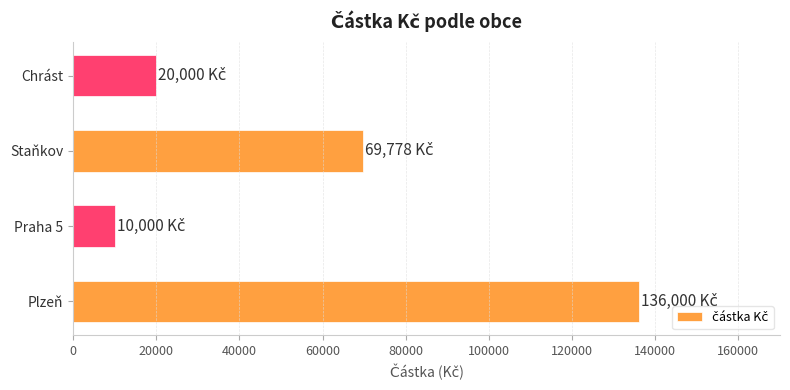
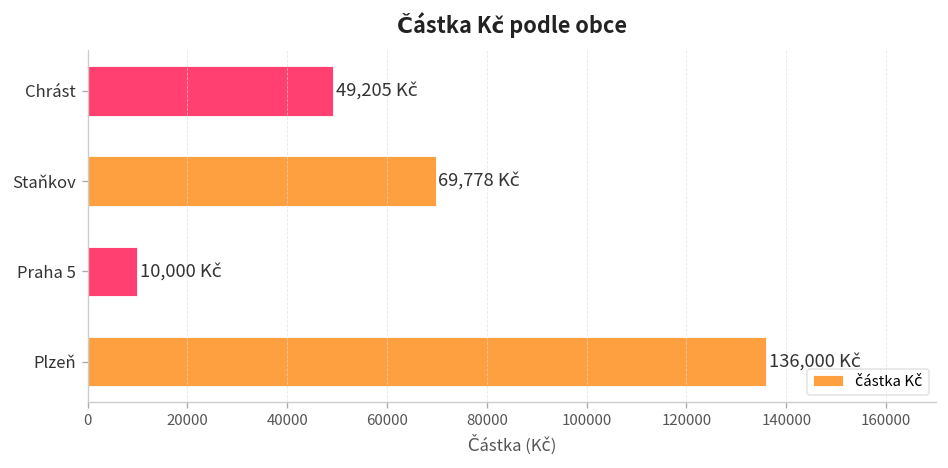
Chrást: 20,000 -> 49,205
